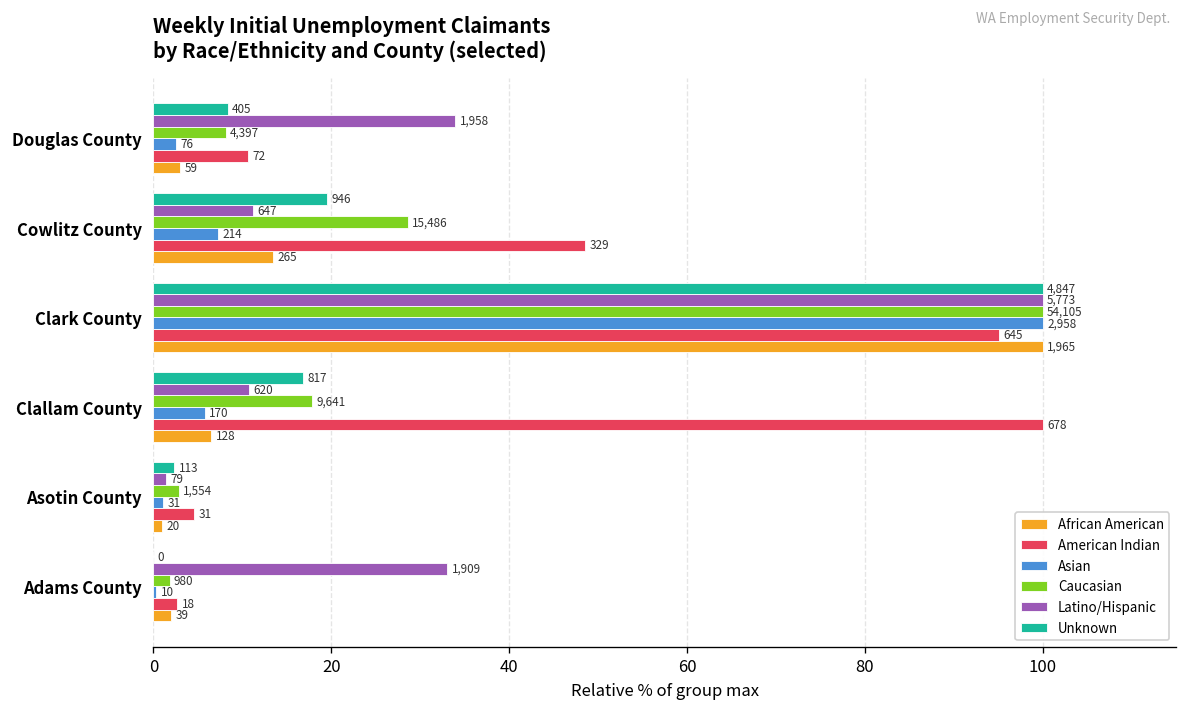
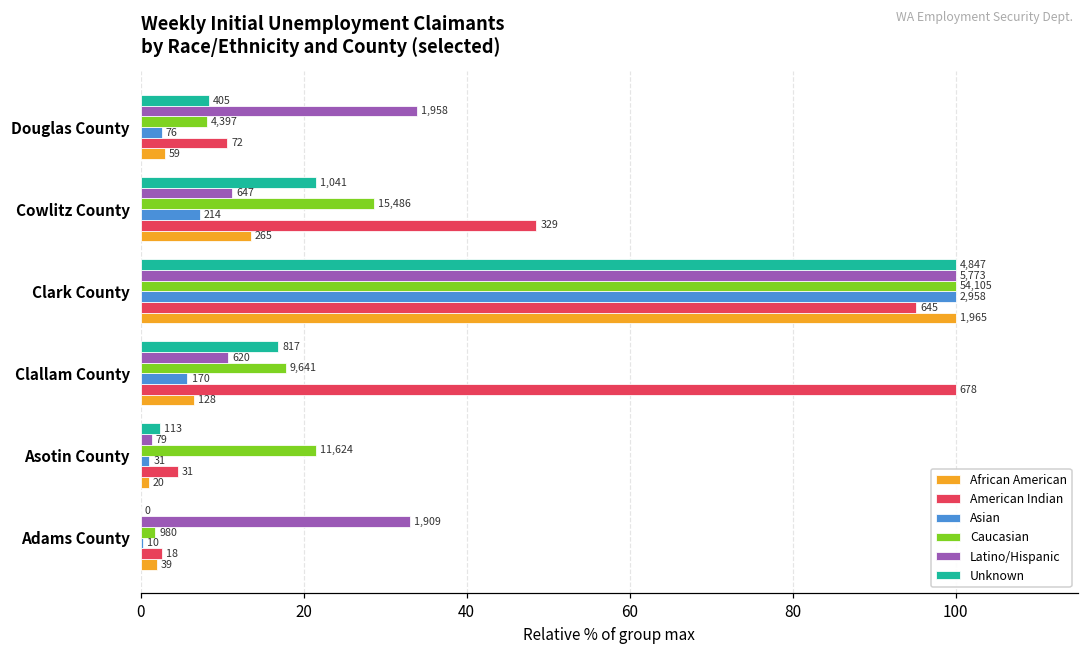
Unknown, Cowlitz County: 946 -> 1,041
Caucasian, Asotin County: 1,554 -> 11,624
